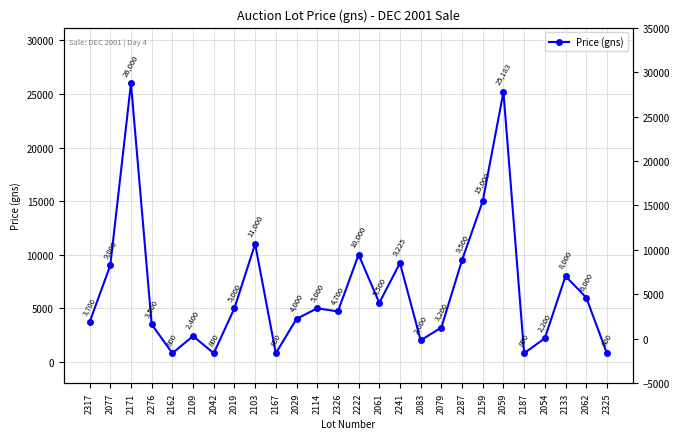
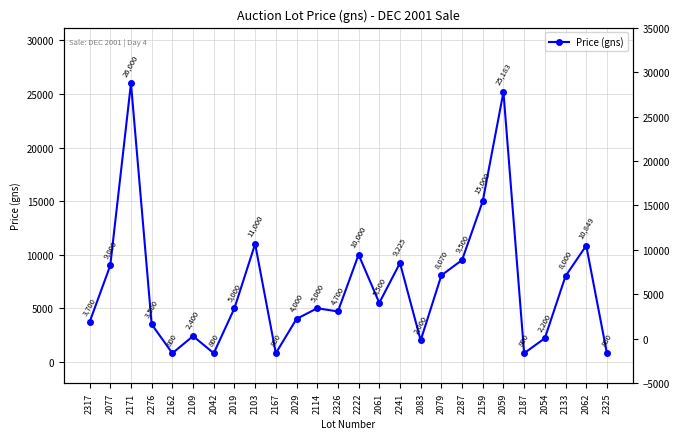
2079: 3,200 -> 8,070
2062: 6,000 -> 10,849
